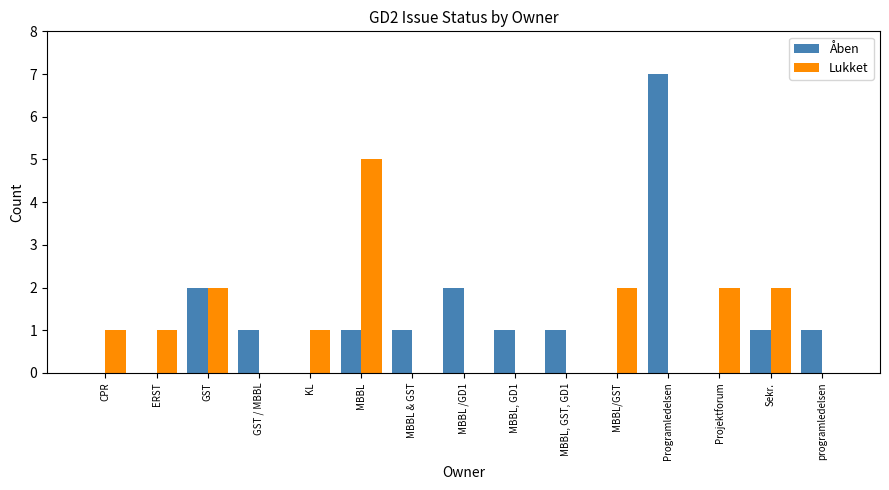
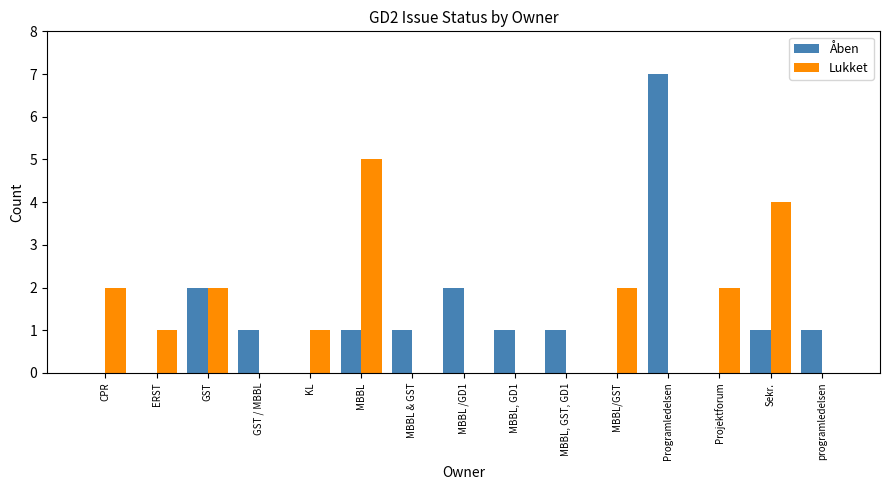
Lukket, CPR: 1 -> 2
Lukket, Sekr.: 2 -> 4
